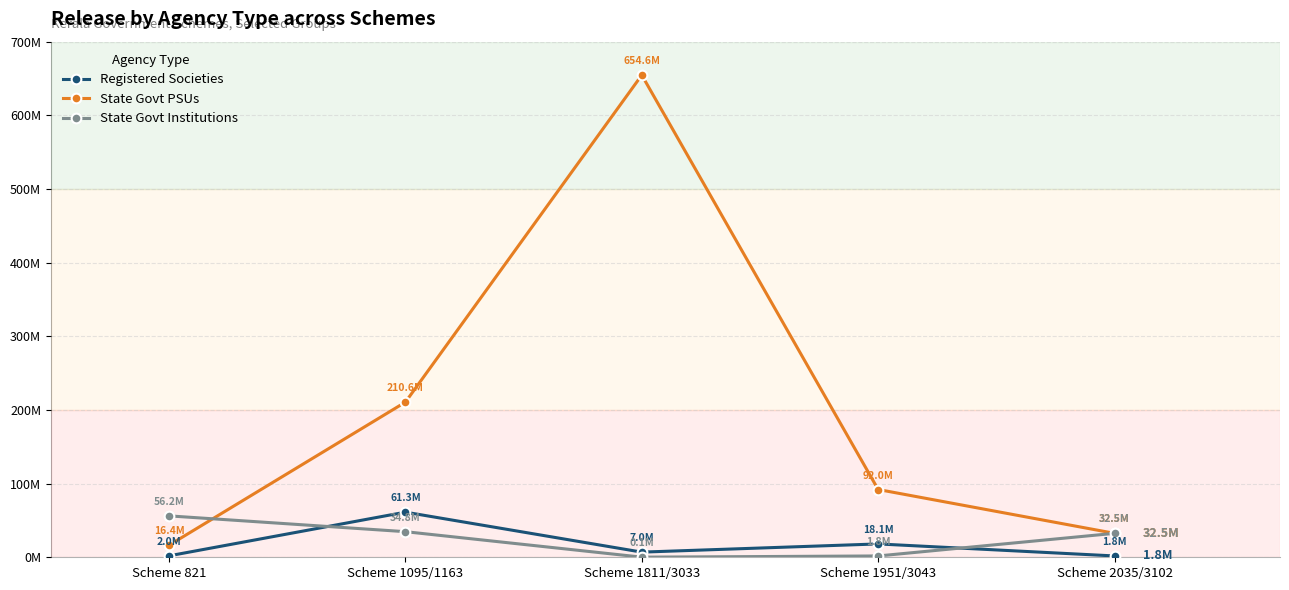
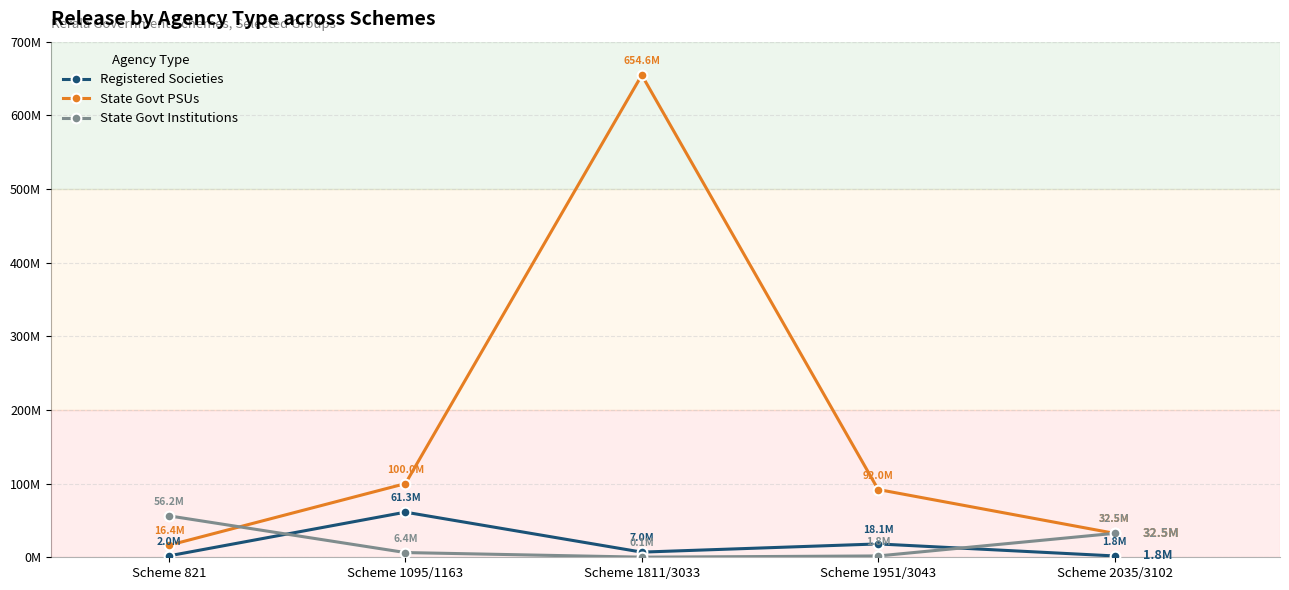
State Govt PSUs, Scheme 1095/1163: 210.6M -> 100.0M
State Govt Institutions, Scheme 1095/1163: 34.8M -> 6.4M
